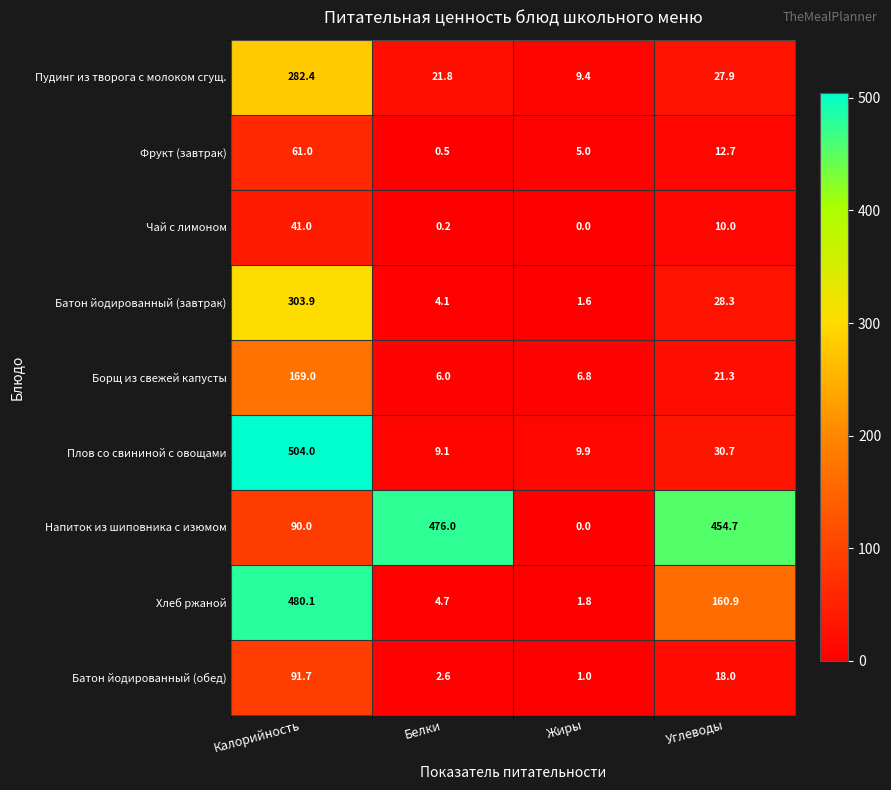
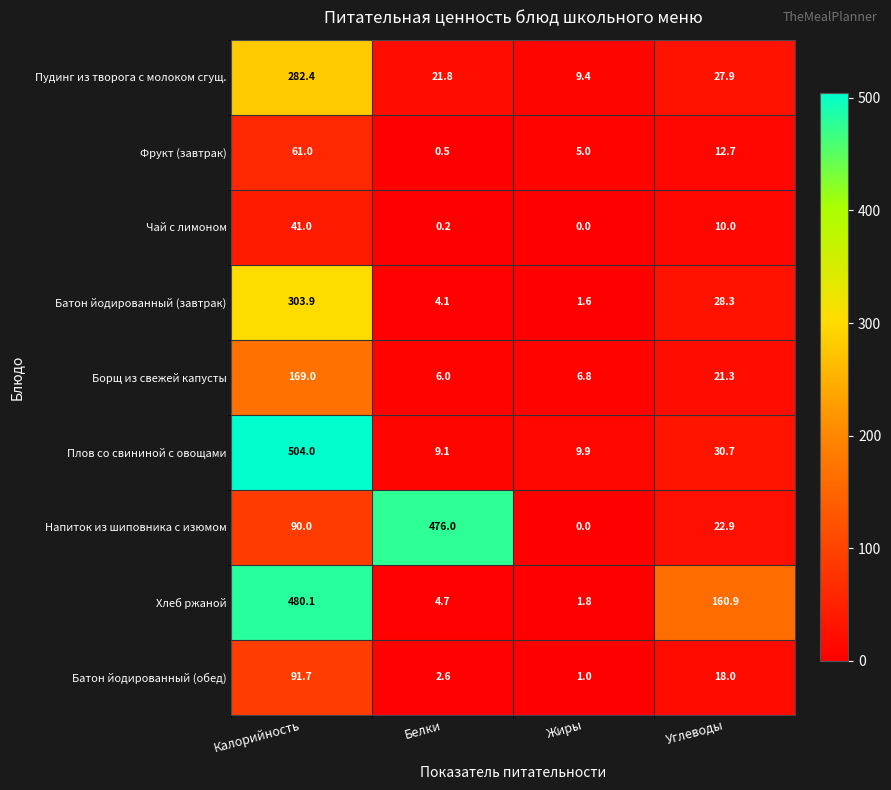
Напиток из шиповника с изюмом, Углеводы: 454.7 -> 22.9
